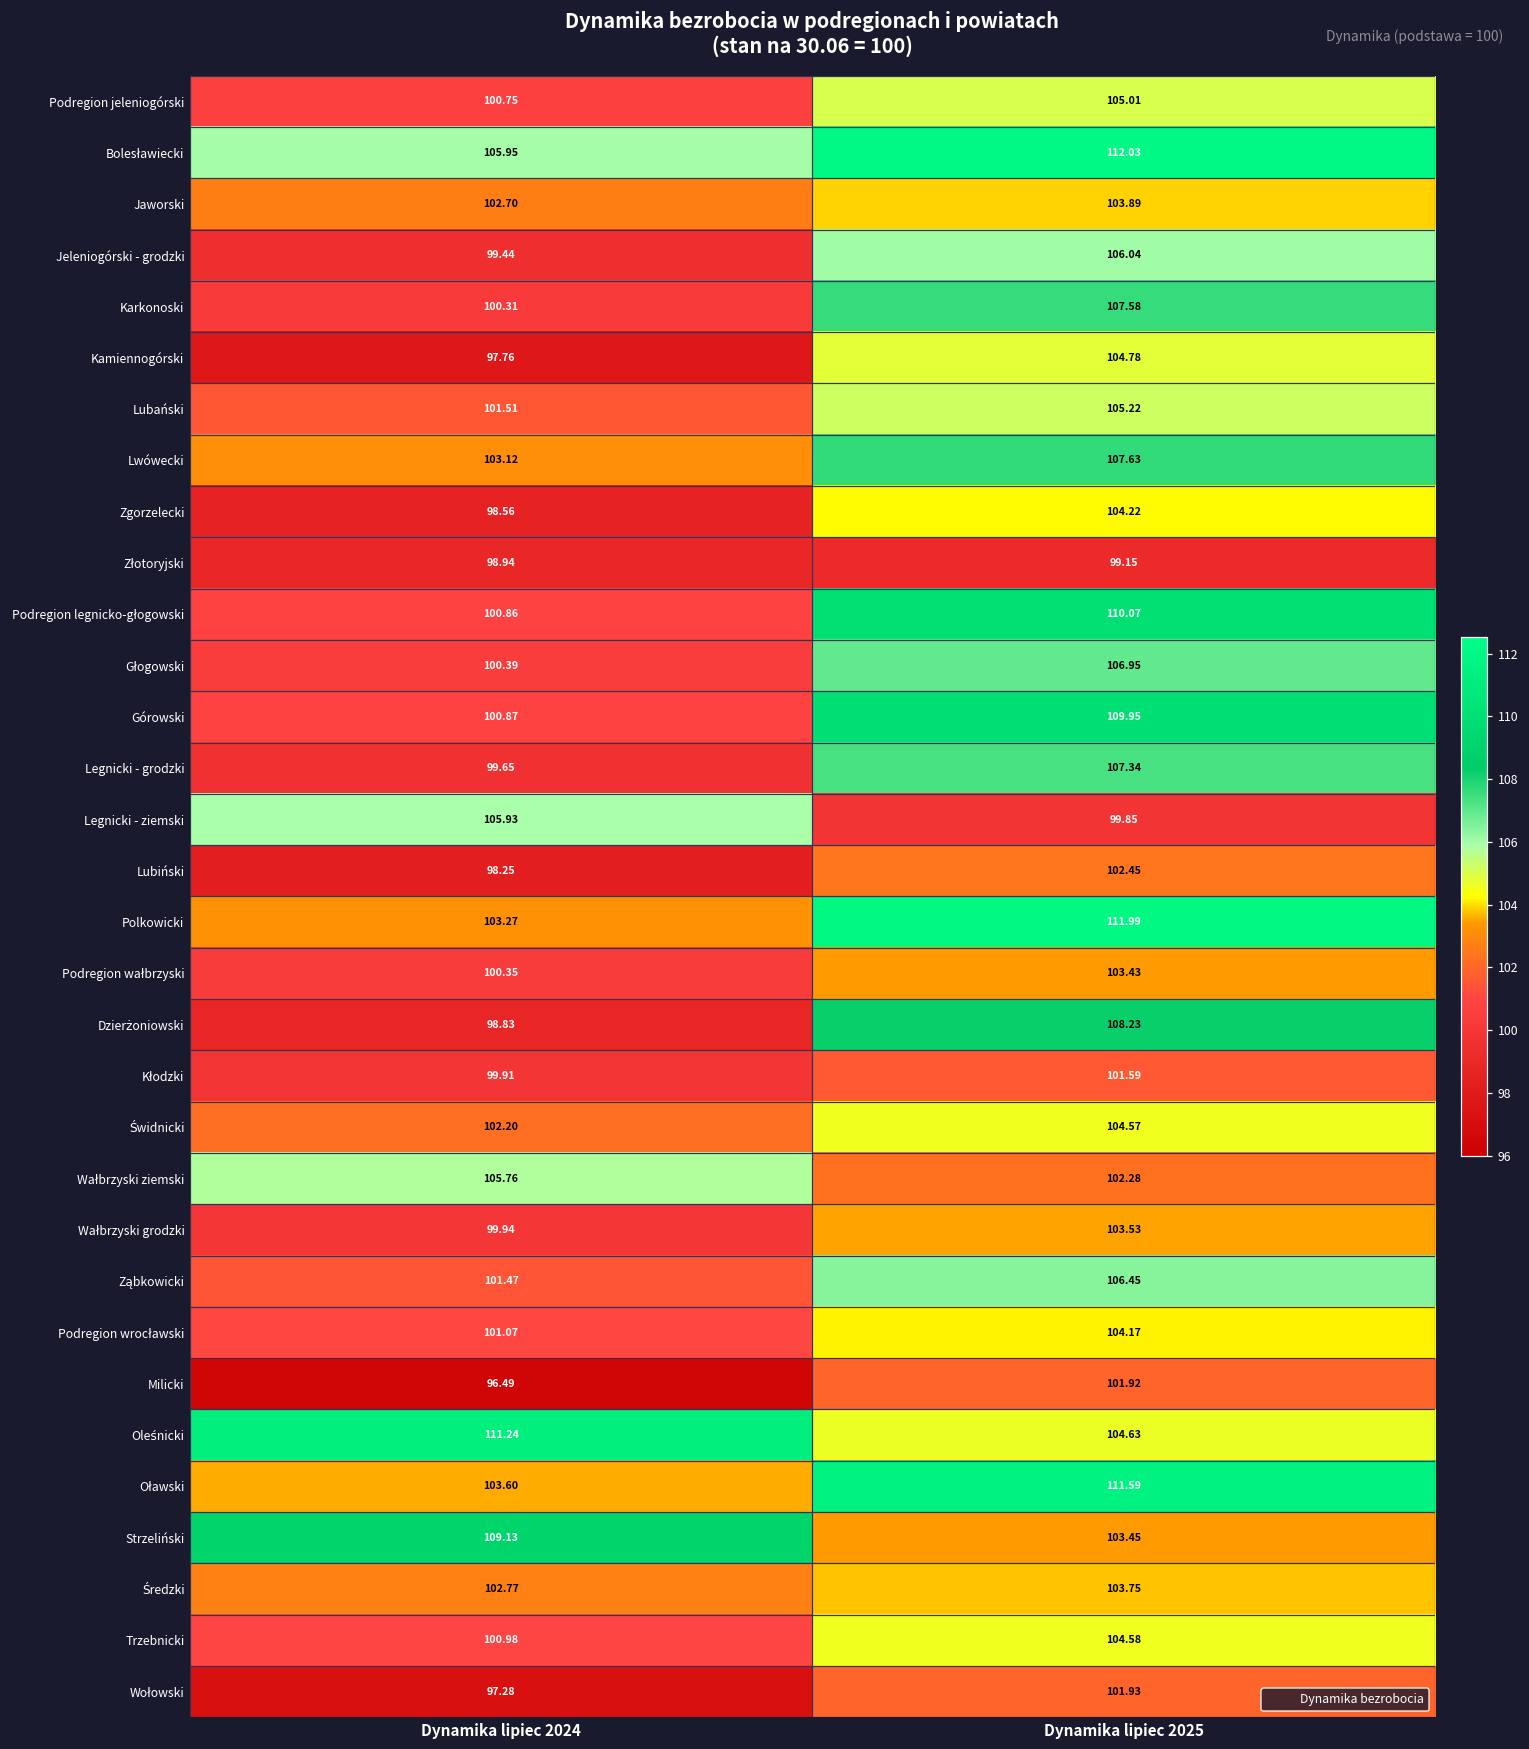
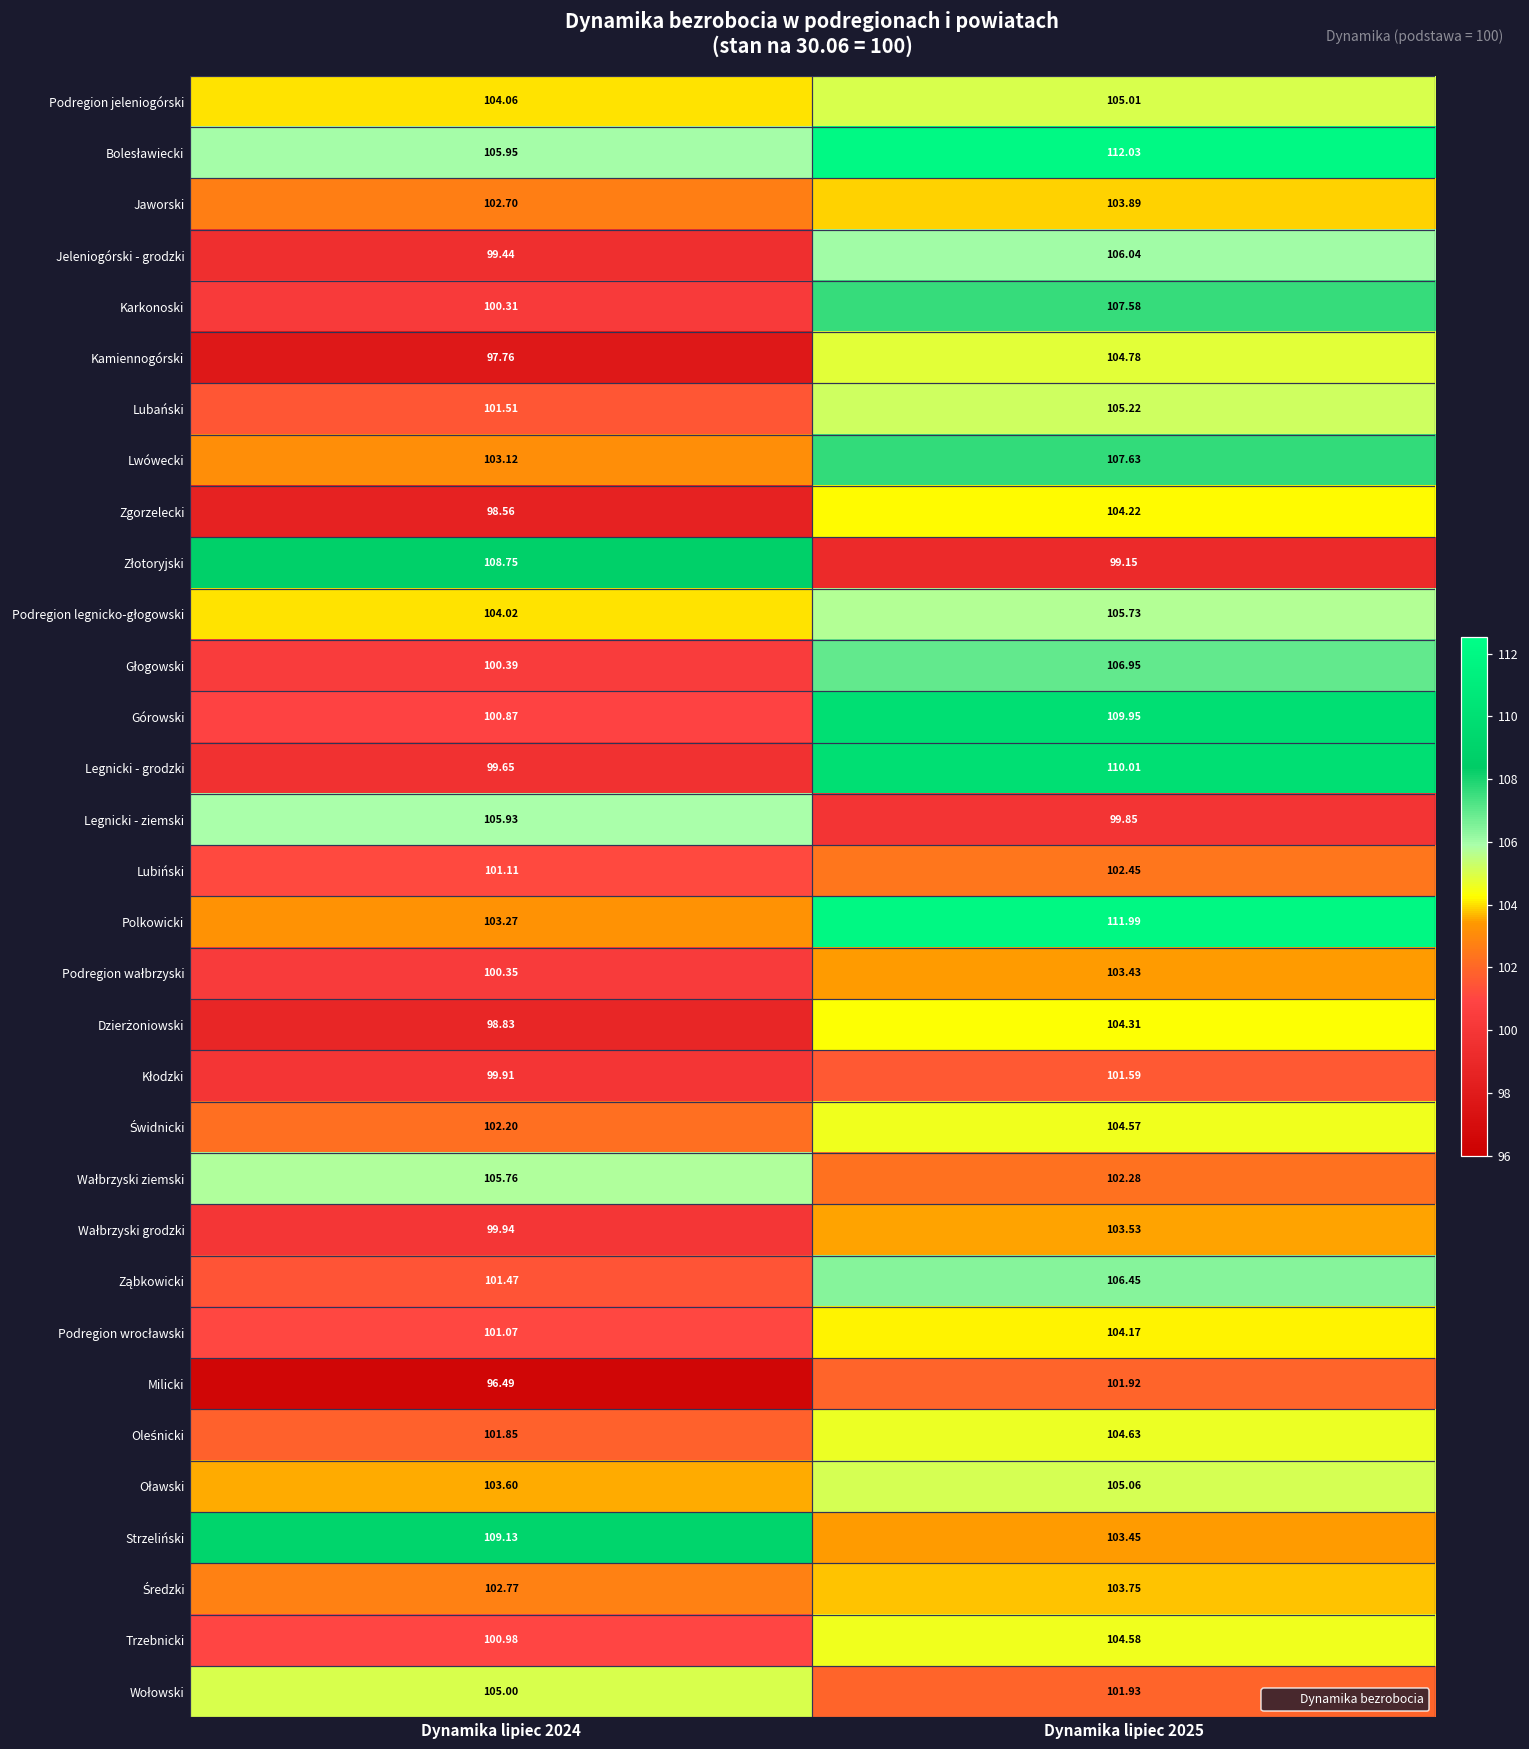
Podregion jeleniogórski, Dynamika lipiec 2024: 100.75 -> 104.06
Złotoryjski, Dynamika lipiec 2024: 98.94 -> 108.75
Podregion legnicko-głogowski, Dynamika lipiec 2024: 100.86 -> 104.02
Podregion legnicko-głogowski, Dynamika lipiec 2025: 110.07 -> 105.73
Legnicki - grodzki, Dynamika lipiec 2025: 107.34 -> 110.01
Lubiński, Dynamika lipiec 2024: 98.25 -> 101.11
Dzierżoniowski, Dynamika lipiec 2025: 108.23 -> 104.31
Oleśnicki, Dynamika lipiec 2024: 111.24 -> 101.85
Oławski, Dynamika lipiec 2025: 111.59 -> 105.06
Wołowski, Dynamika lipiec 2024: 97.28 -> 105.00
